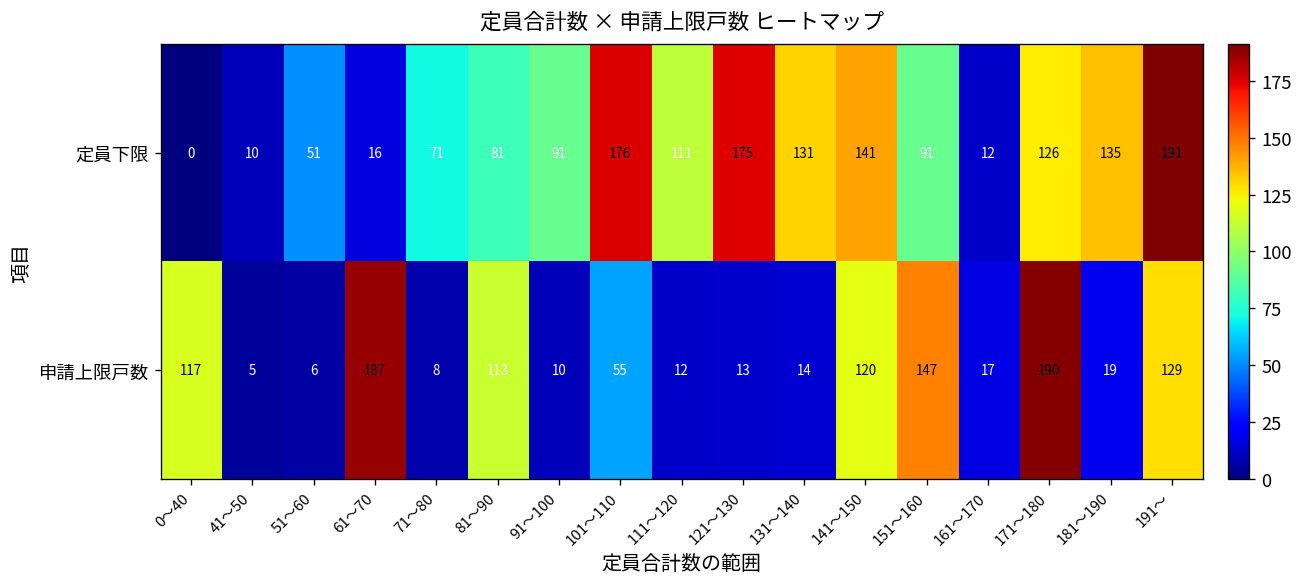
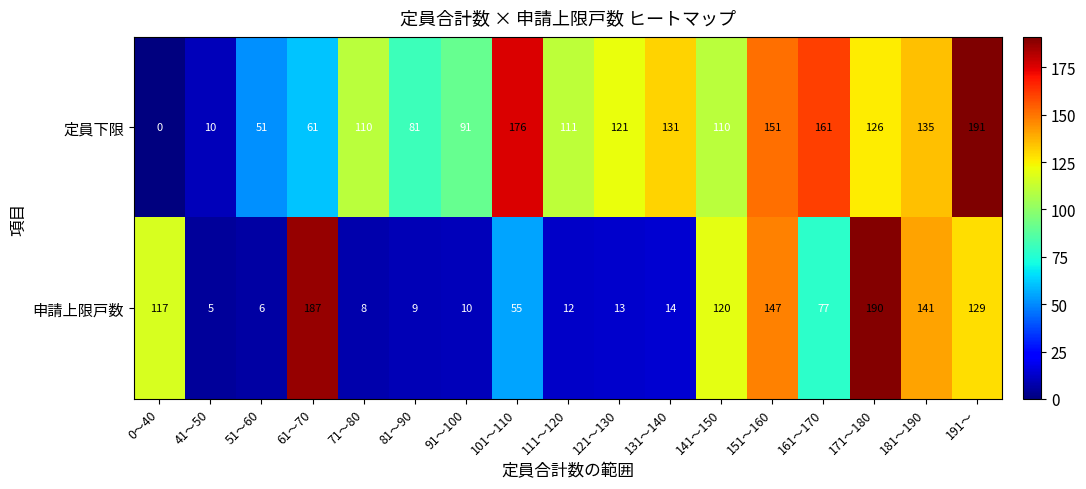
定員下限, 61～70: 16 -> 61
定員下限, 71～80: 71 -> 110
定員下限, 121～130: 175 -> 121
定員下限, 141～150: 141 -> 110
定員下限, 151～160: 91 -> 151
定員下限, 161～170: 12 -> 161
申請上限戸数, 81～90: 113 -> 9
申請上限戸数, 161～170: 17 -> 77
申請上限戸数, 181～190: 19 -> 141
